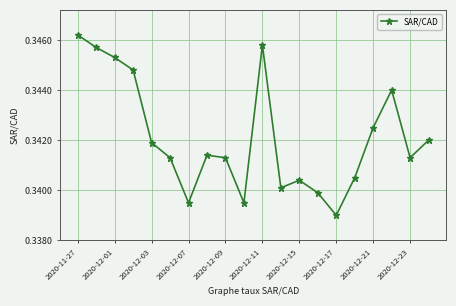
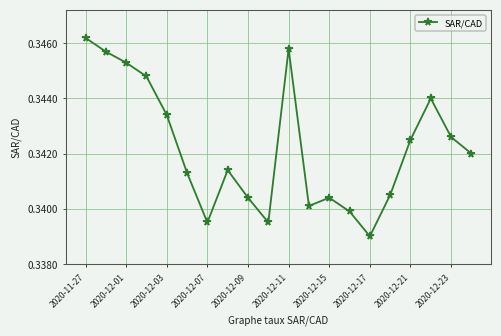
2020-12-03: 0.3419 -> 0.3434
2020-12-09: 0.3413 -> 0.3404
2020-12-23: 0.3413 -> 0.3426
